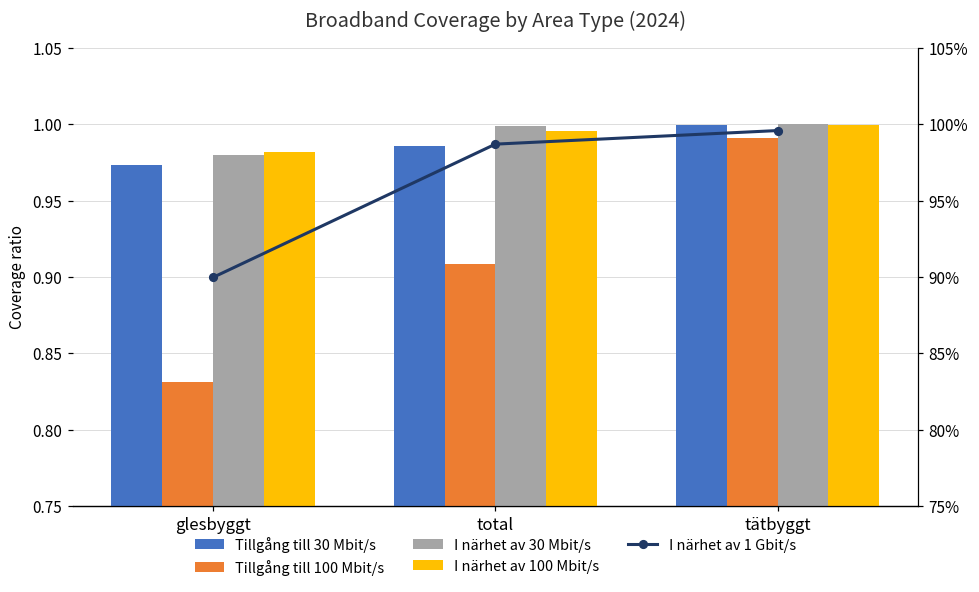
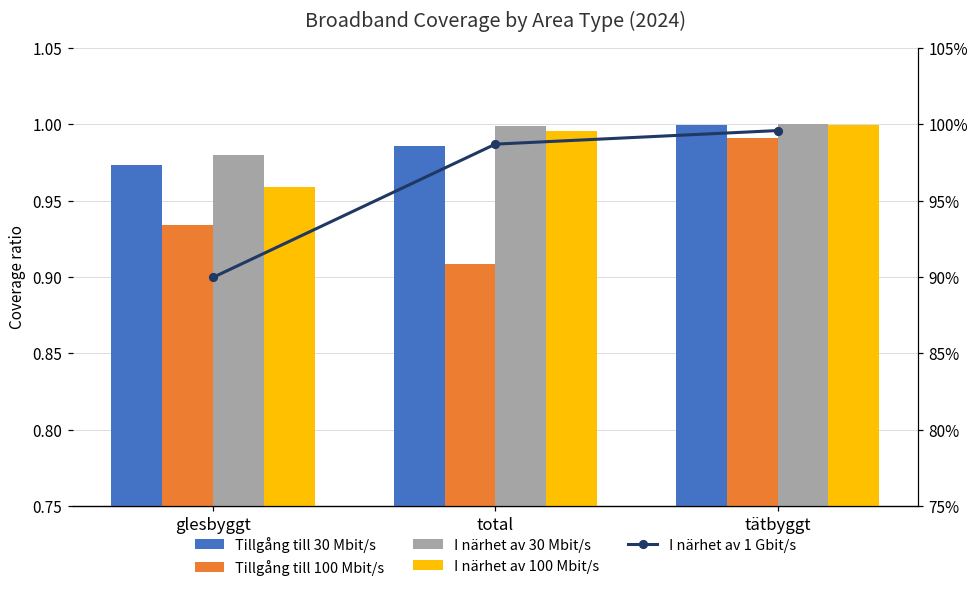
Tillgång till 100 Mbit/s, glesbyggt: 0.831 -> 0.934
I närhet av 100 Mbit/s, glesbyggt: 0.982 -> 0.959
